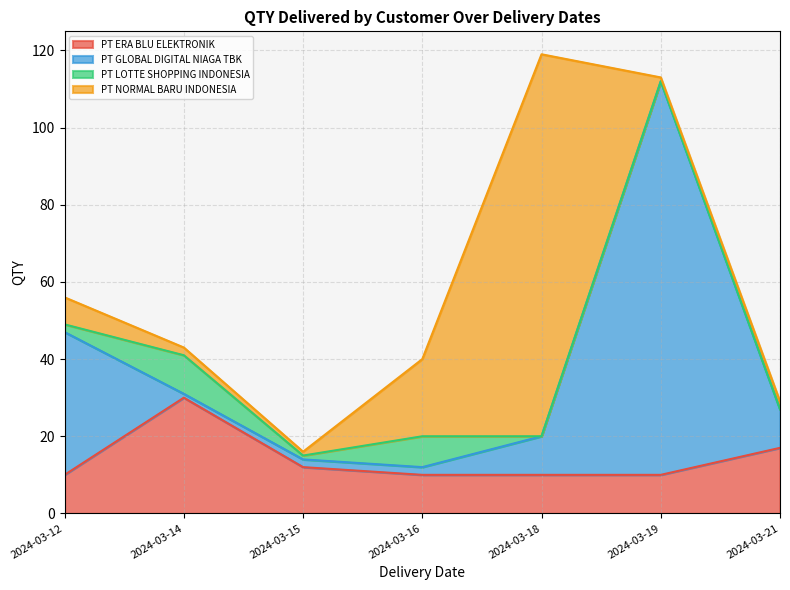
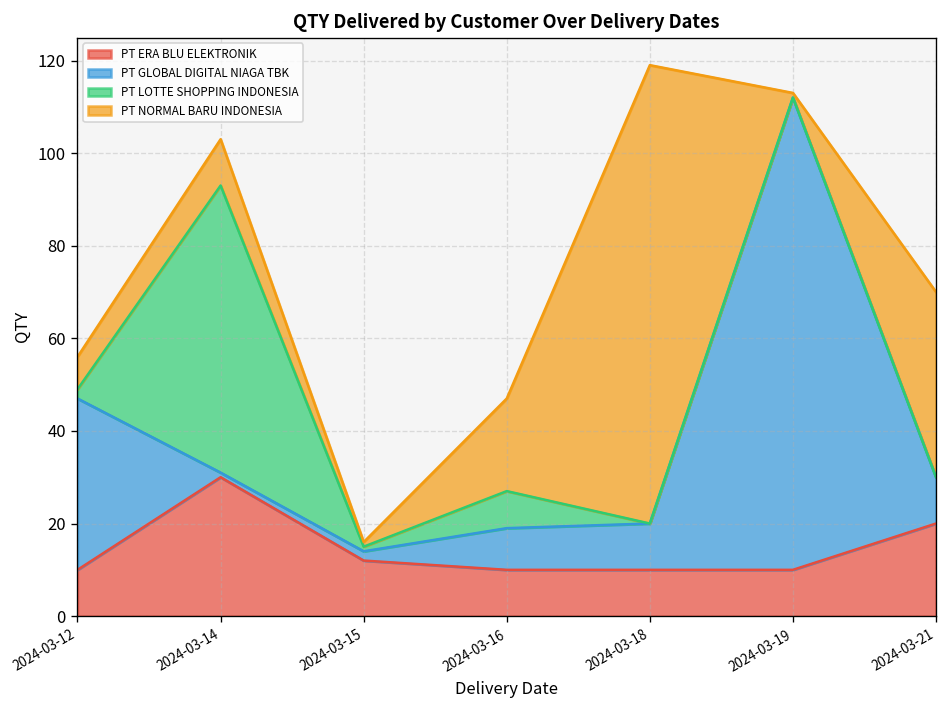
PT LOTTE SHOPPING INDONESIA, 2024-03-14: 10 -> 62
PT NORMAL BARU INDONESIA, 2024-03-14: 2 -> 10
PT GLOBAL DIGITAL NIAGA TBK, 2024-03-16: 2 -> 9
PT ERA BLU ELEKTRONIK, 2024-03-21: 17 -> 20
PT NORMAL BARU INDONESIA, 2024-03-21: 2 -> 40
